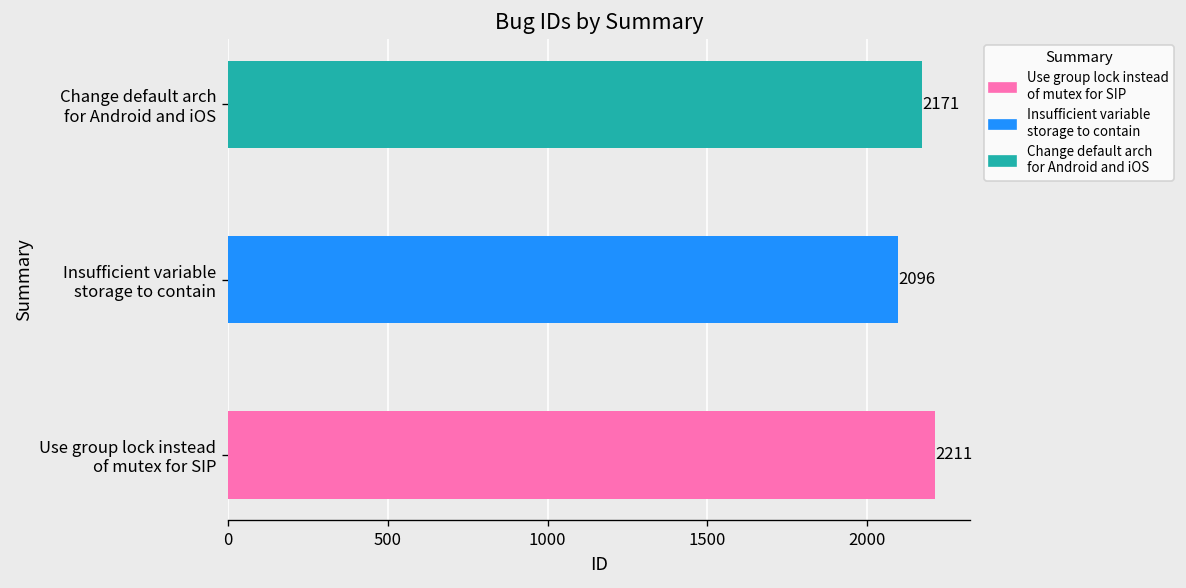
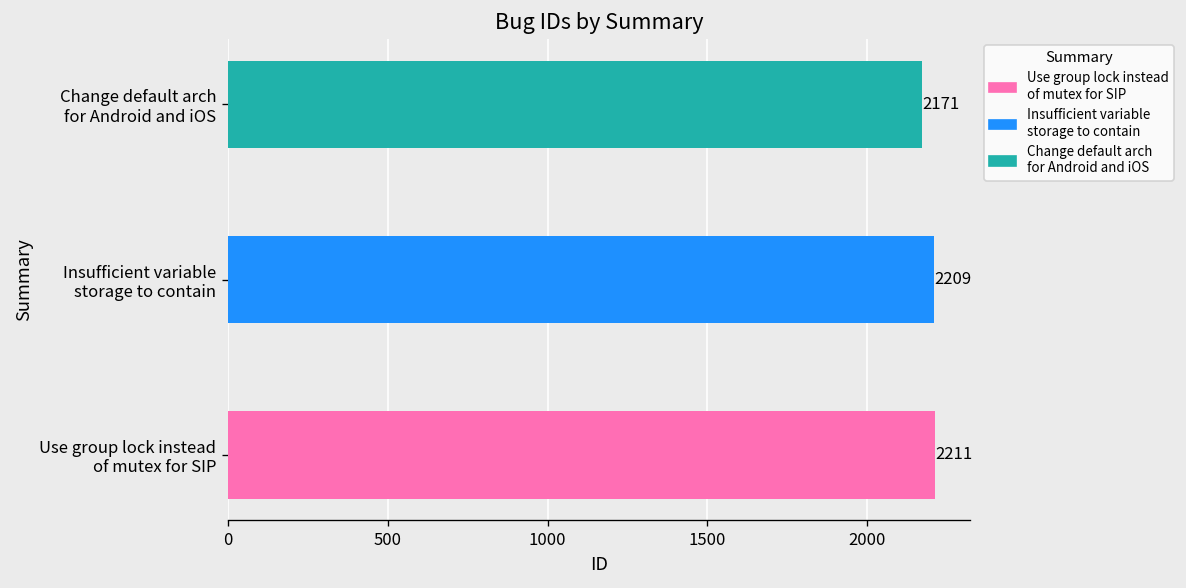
Insufficient variable storage to contain: 2096 -> 2209
